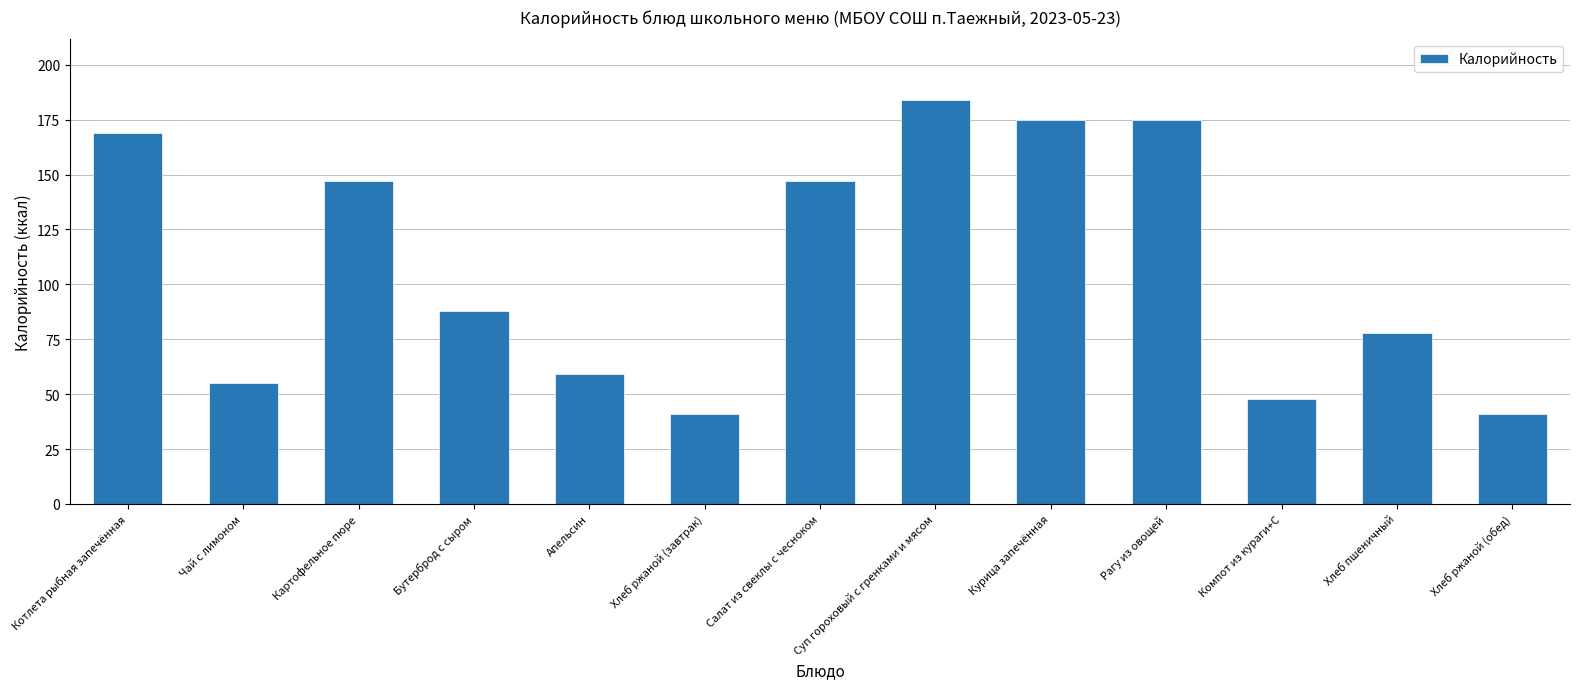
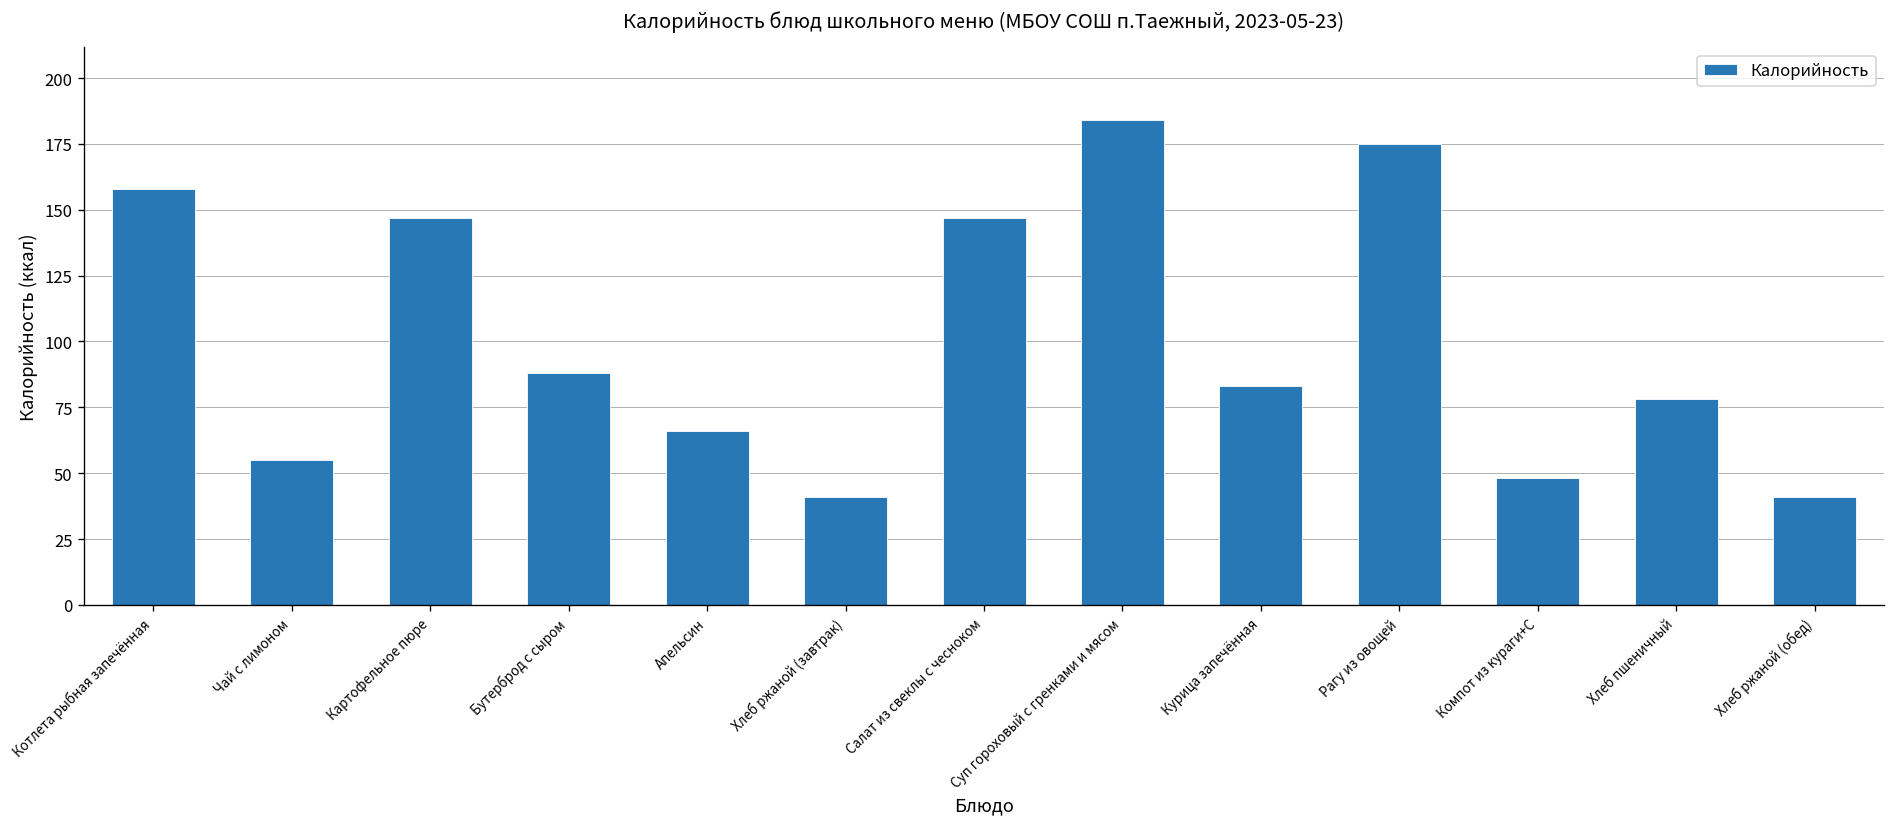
Котлета рыбная запечённая: 169 -> 158
Апельсин: 59 -> 66
Курица запечённая: 175 -> 83
